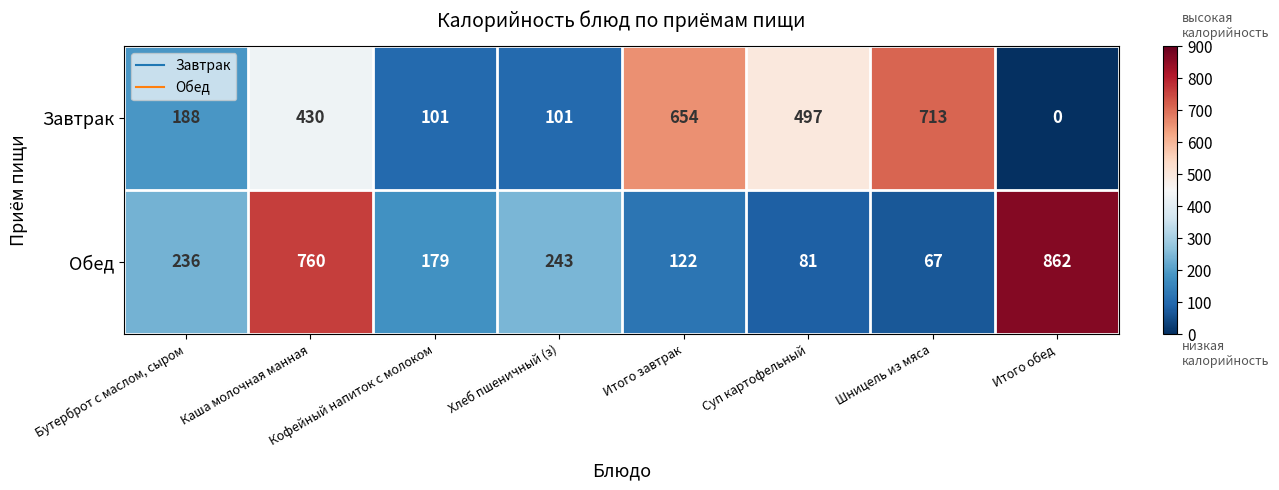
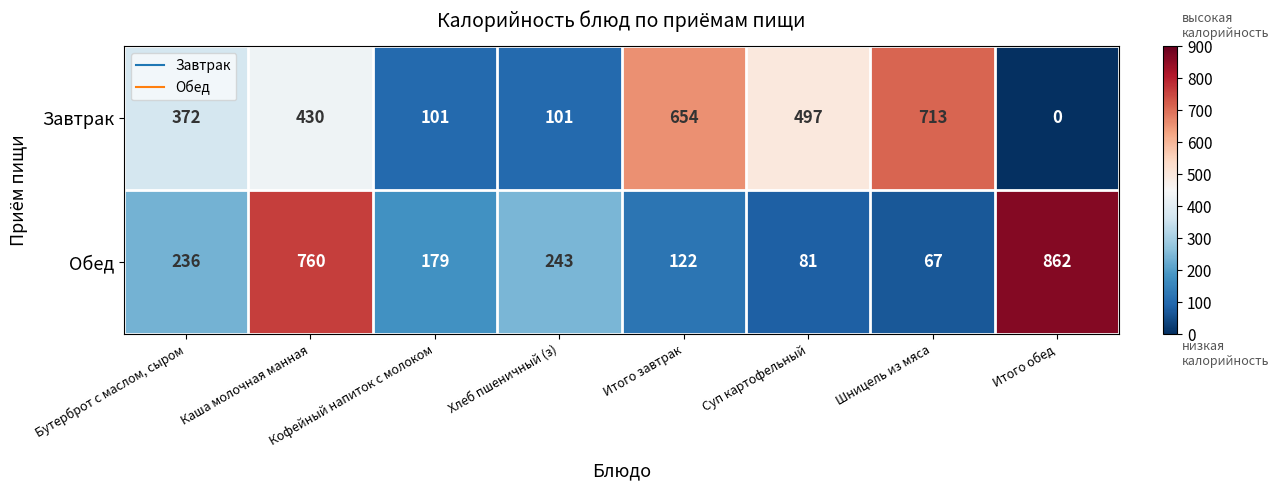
Завтрак, Бутерброт с маслом, сыром: 188 -> 372
